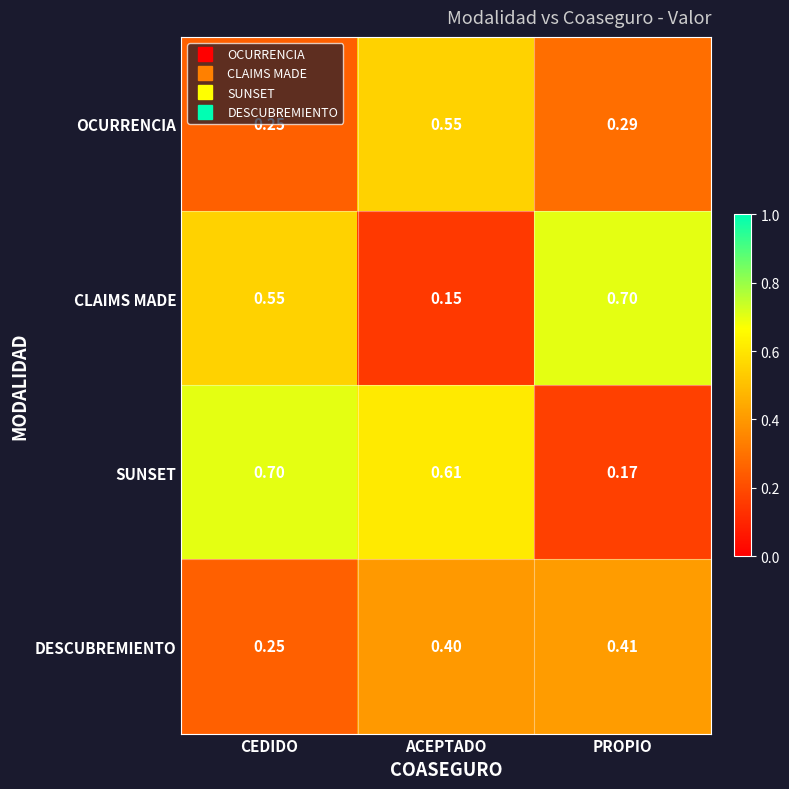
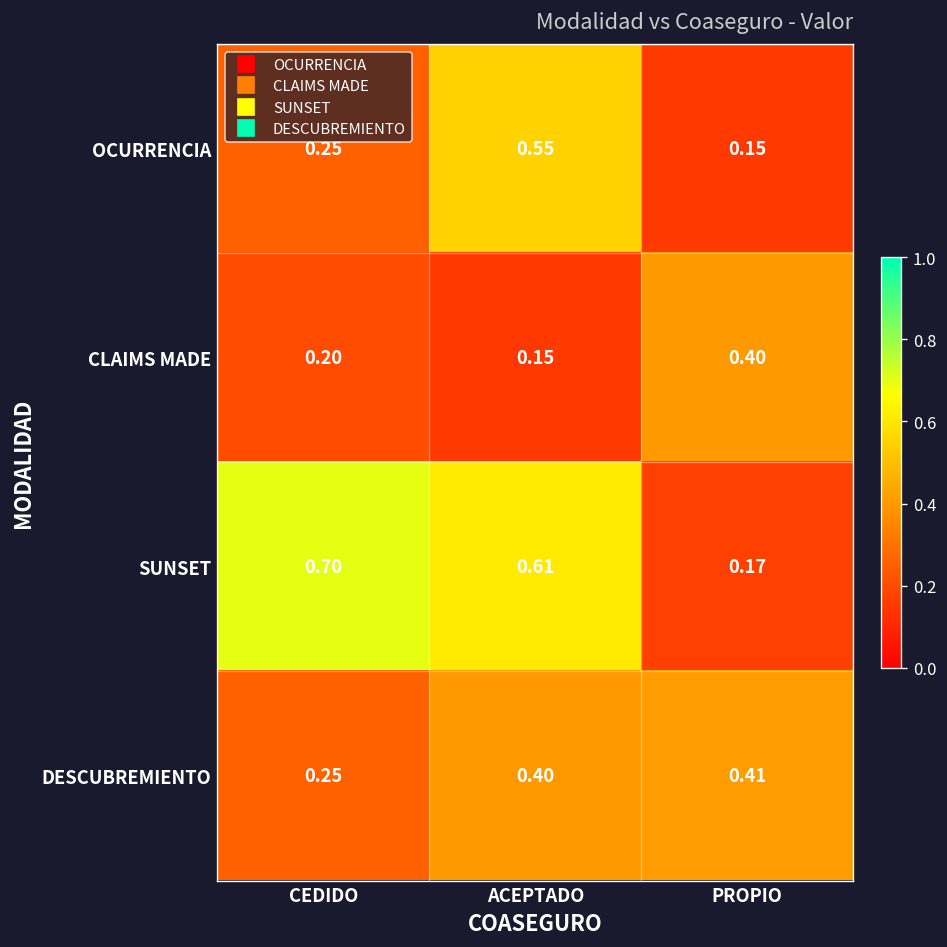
OCURRENCIA, PROPIO: 0.29 -> 0.15
CLAIMS MADE, CEDIDO: 0.55 -> 0.20
CLAIMS MADE, PROPIO: 0.70 -> 0.40
